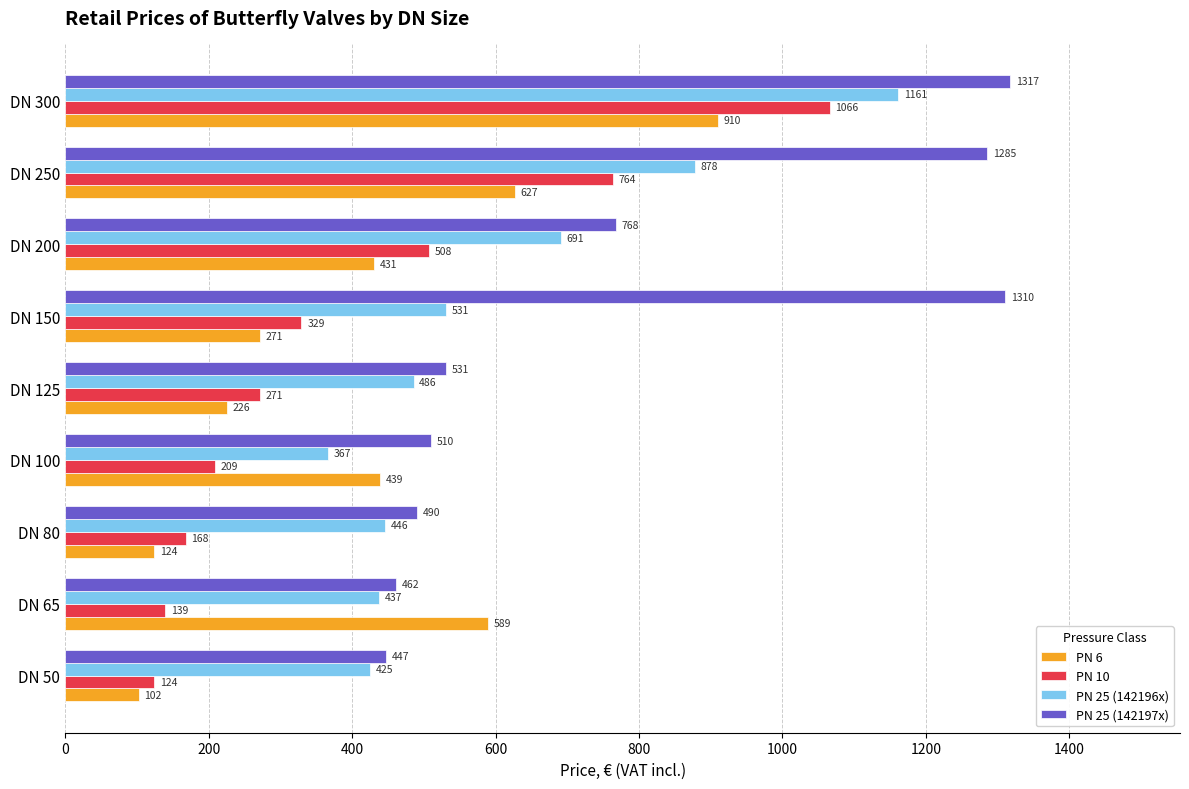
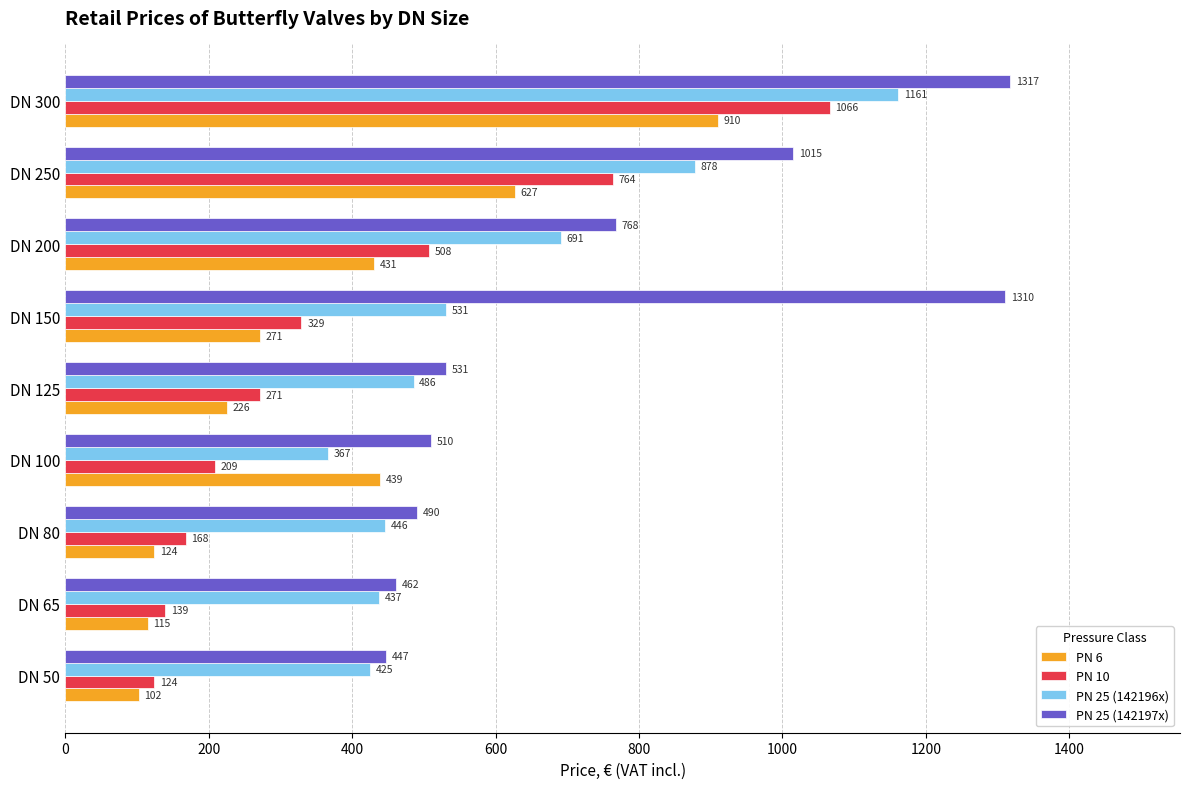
PN 25 (142197x), DN 250: 1285 -> 1015
PN 6, DN 65: 589 -> 115
